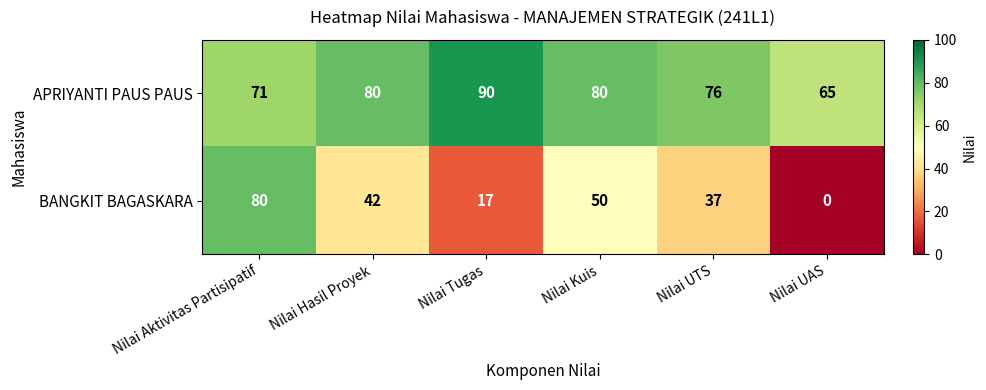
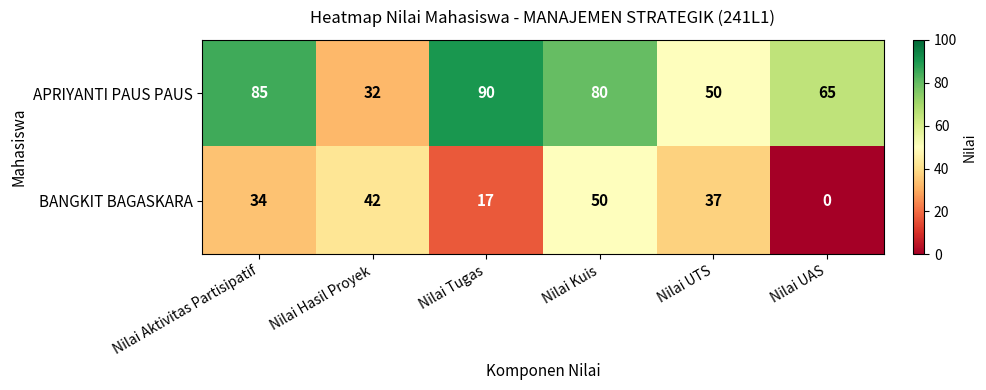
APRIYANTI PAUS PAUS, Nilai Aktivitas Partisipatif: 71 -> 85
APRIYANTI PAUS PAUS, Nilai Hasil Proyek: 80 -> 32
APRIYANTI PAUS PAUS, Nilai UTS: 76 -> 50
BANGKIT BAGASKARA, Nilai Aktivitas Partisipatif: 80 -> 34
